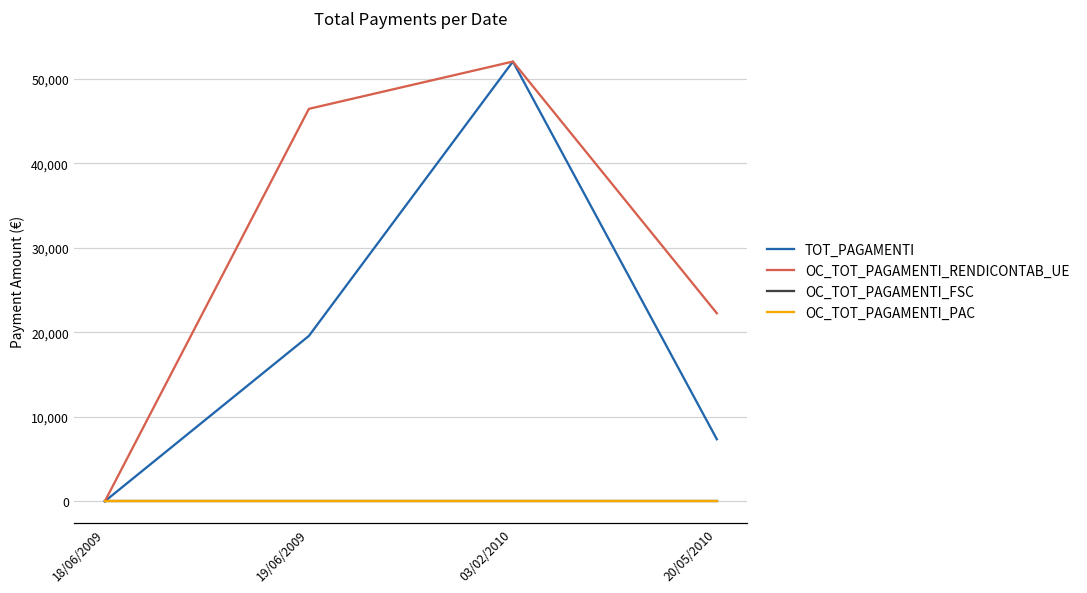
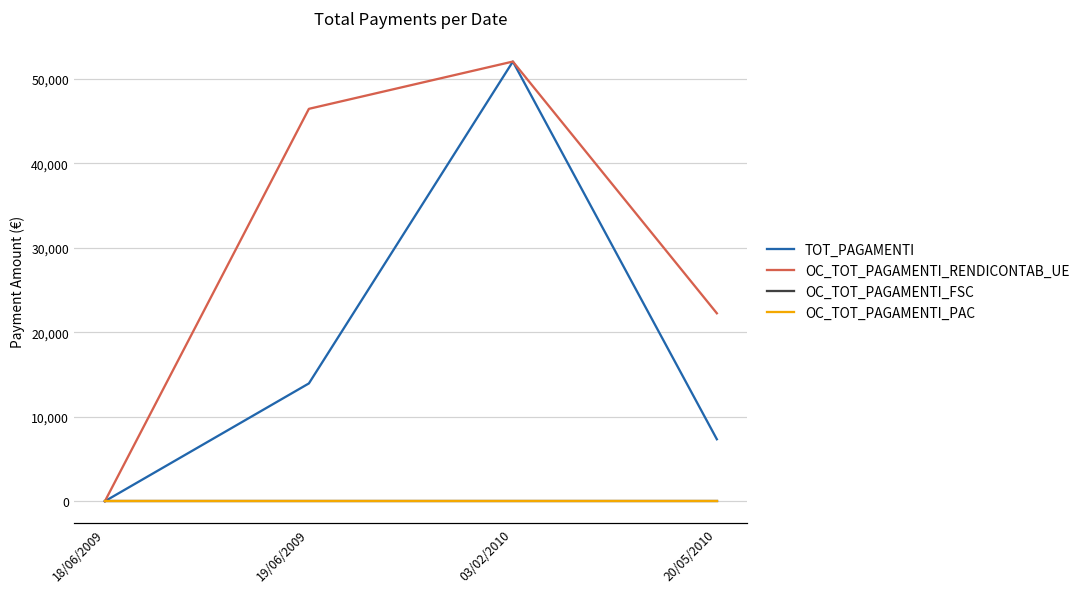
TOT_PAGAMENTI, 19/06/2009: 20,000 -> 14,000
